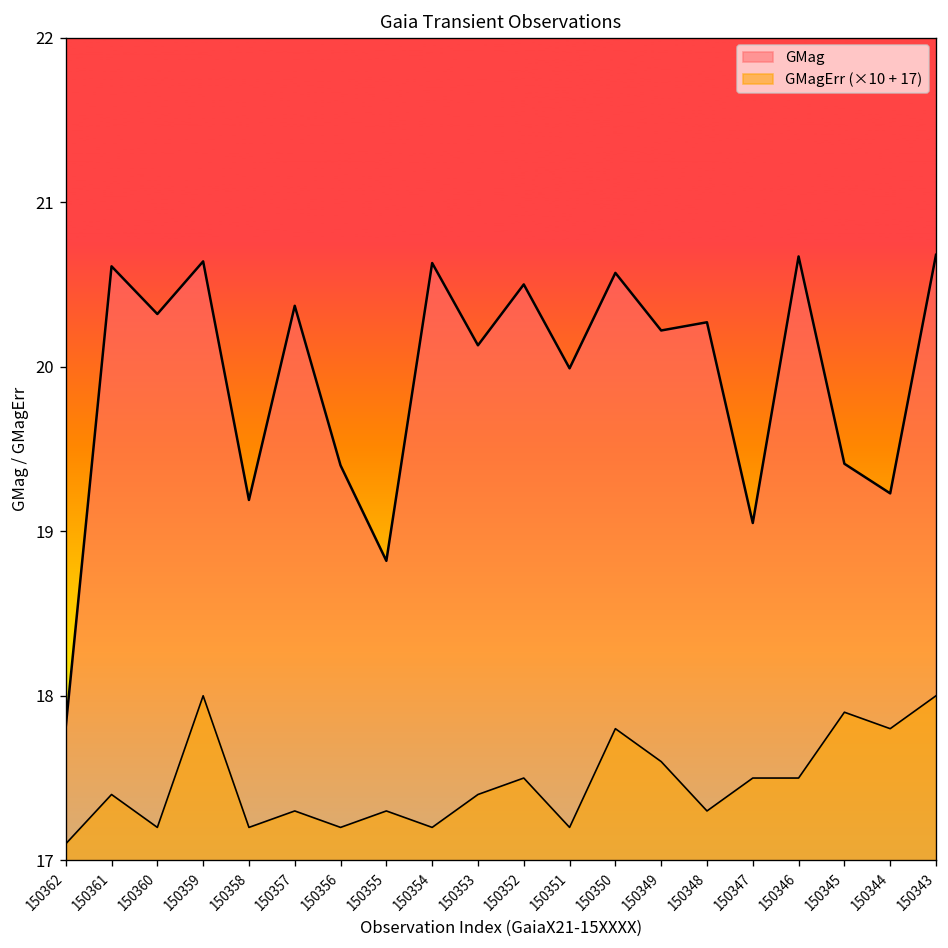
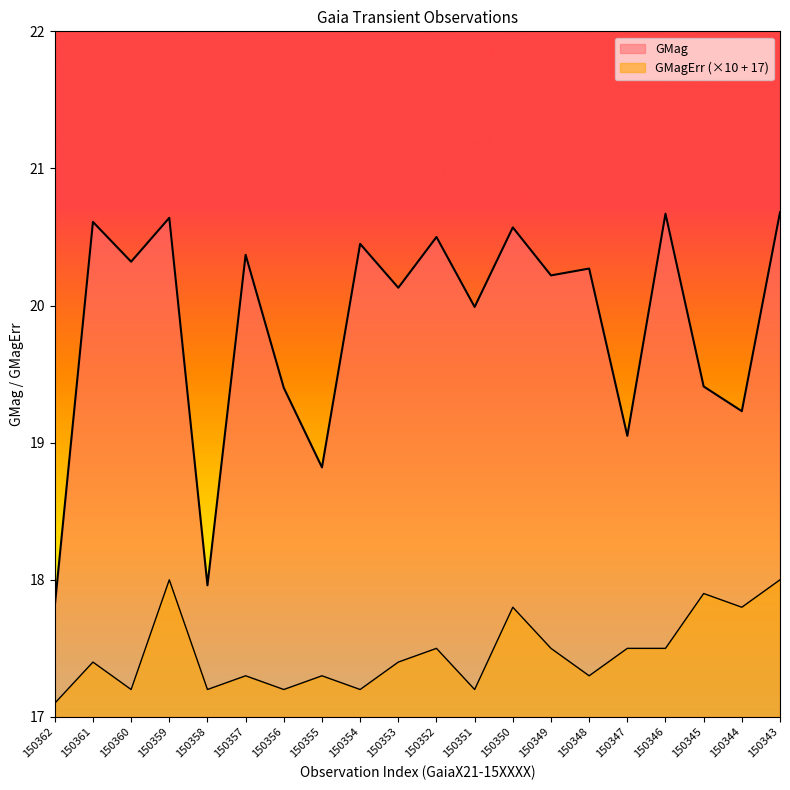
GMag, 150358: 19.19 -> 17.96
GMag, 150354: 20.63 -> 20.45
GMagErr (×10 + 17), 150349: 17.60 -> 17.50
